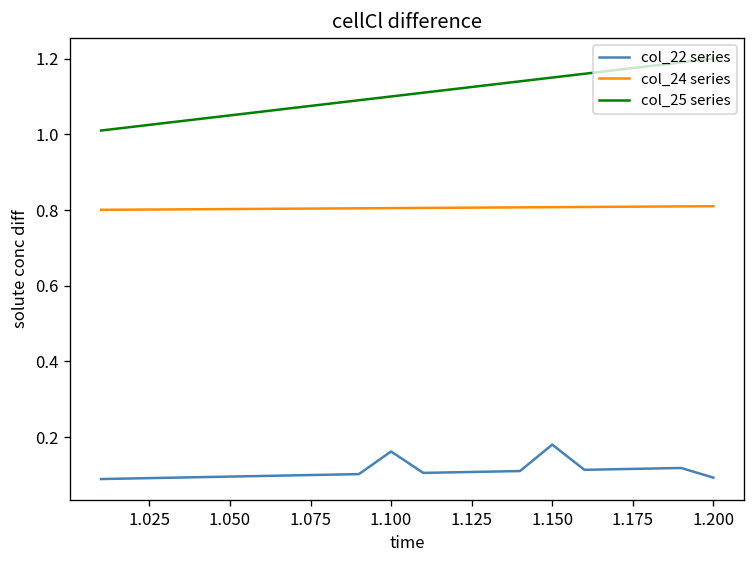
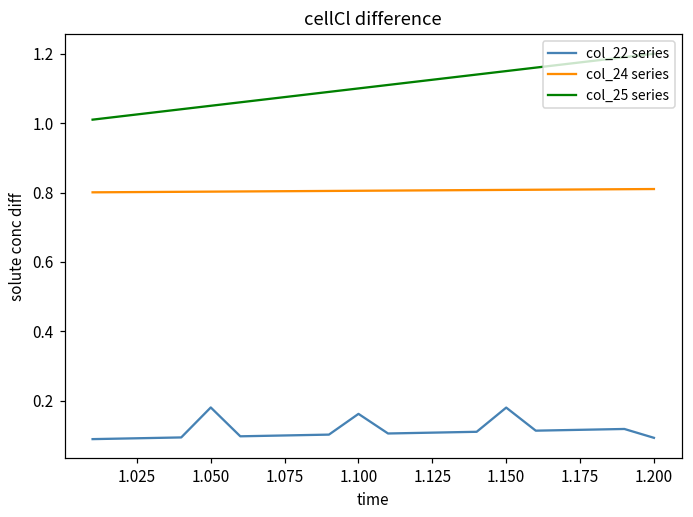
col_22 series, 1.050: 0.10 -> 0.18
